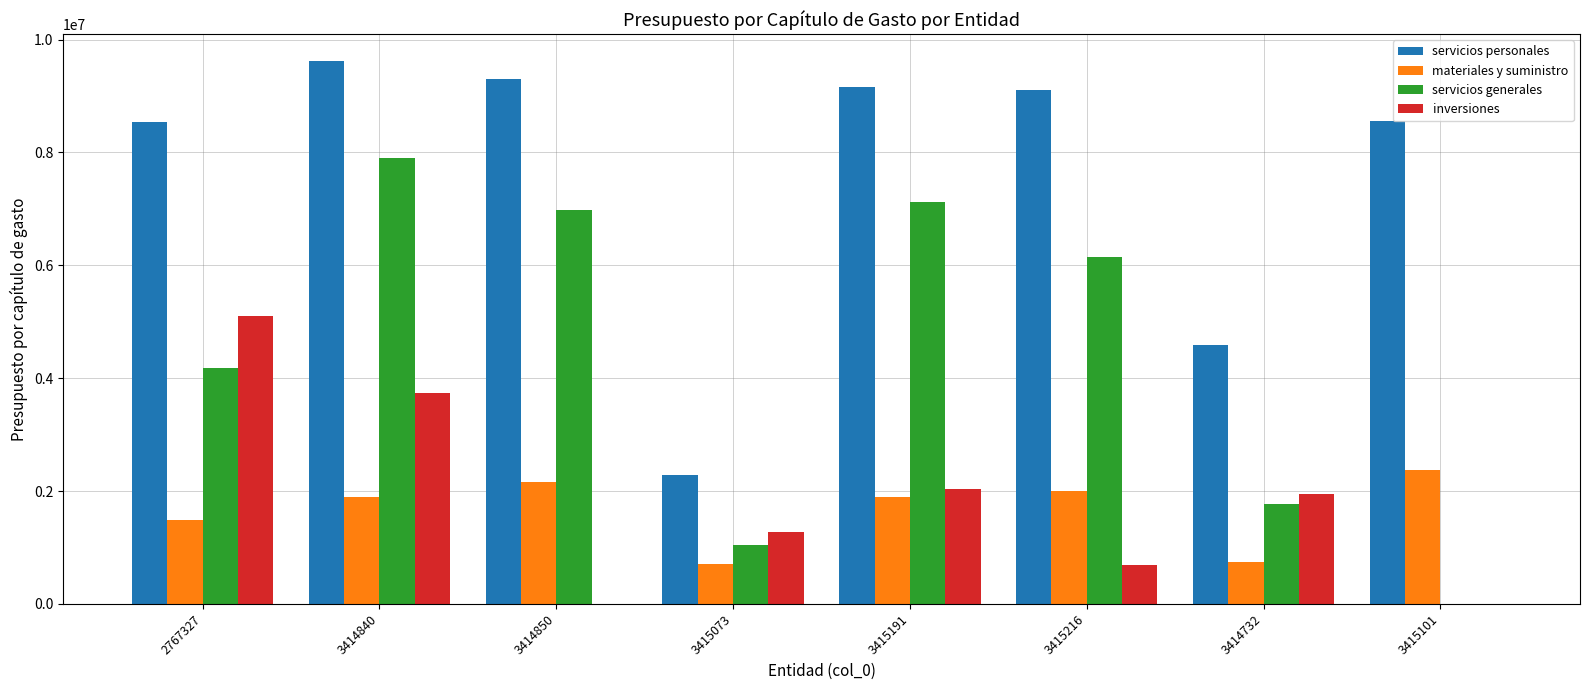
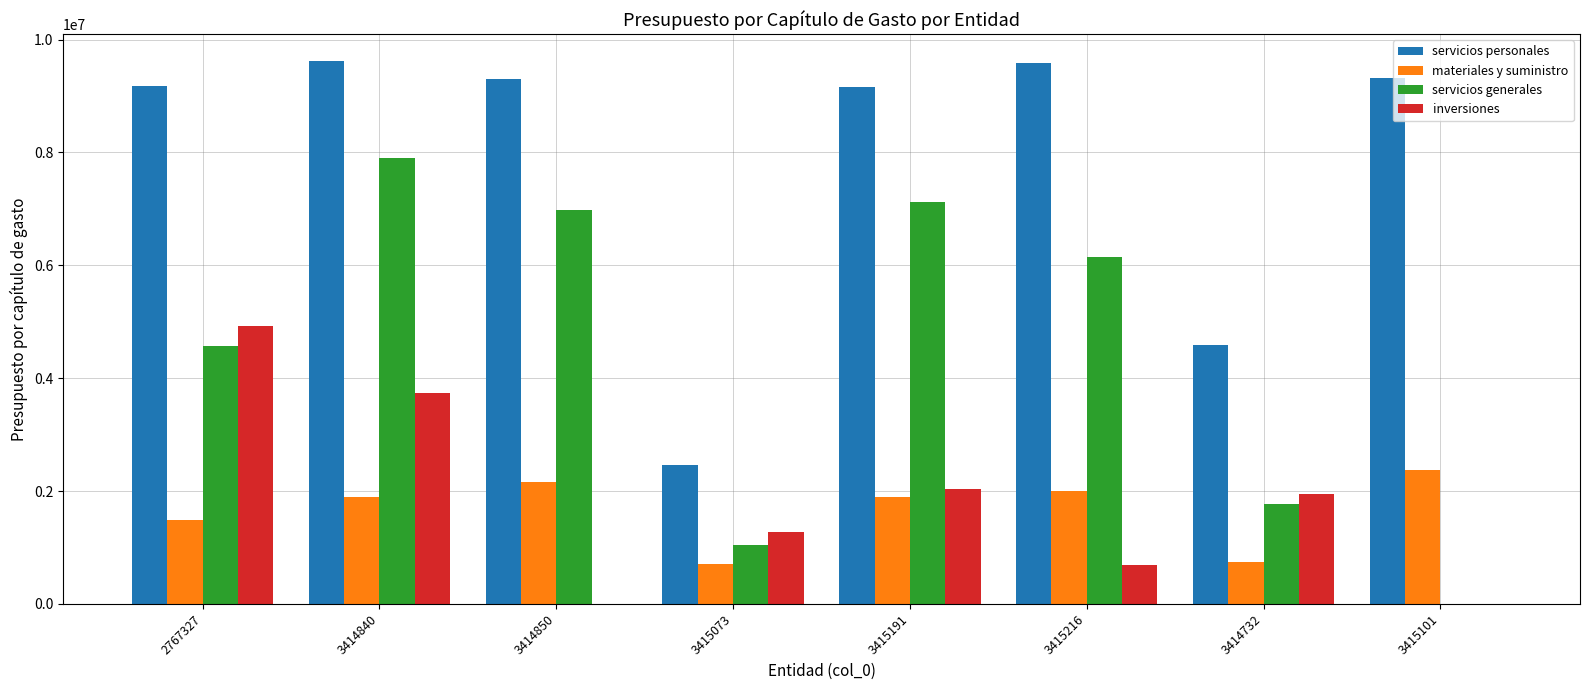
servicios personales, 2767327: 8500000 -> 9200000
servicios generales, 2767327: 4200000 -> 4600000
inversiones, 2767327: 5100000 -> 4900000
servicios personales, 3415073: 2300000 -> 2500000
servicios personales, 3415216: 9100000 -> 9600000
servicios personales, 3415101: 8600000 -> 9300000
